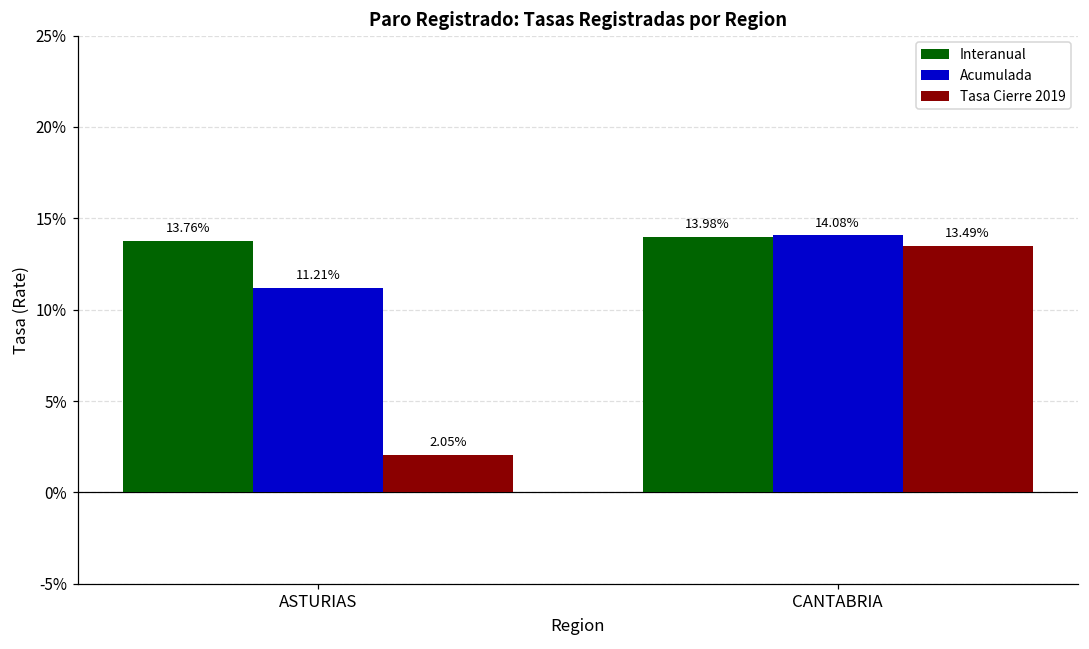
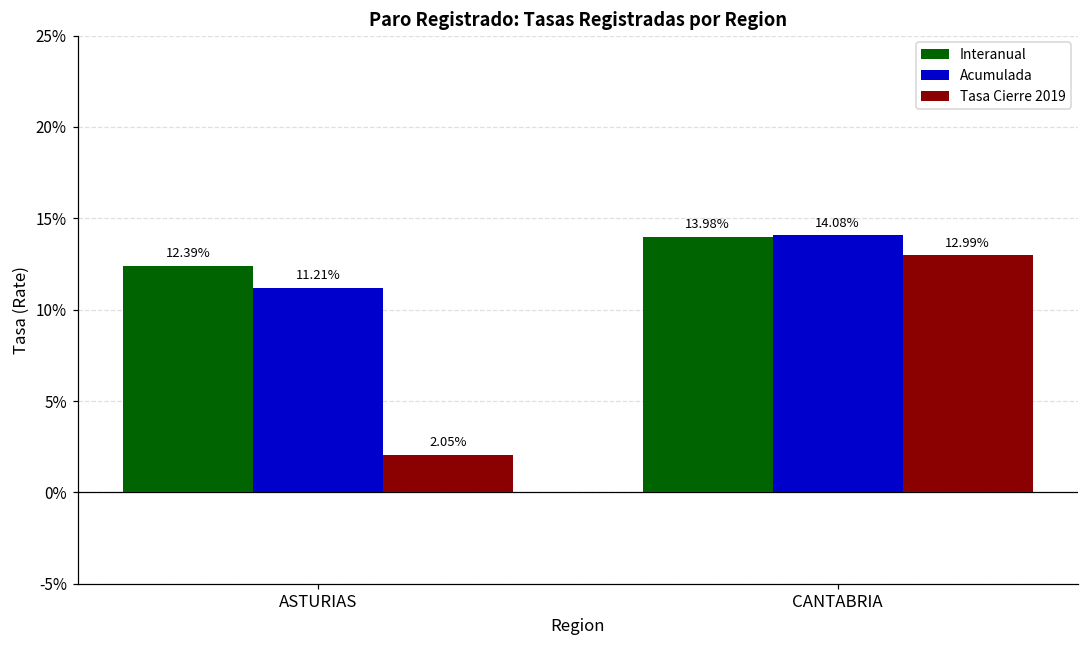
Interanual, ASTURIAS: 13.76% -> 12.39%
Tasa Cierre 2019, CANTABRIA: 13.49% -> 12.99%
